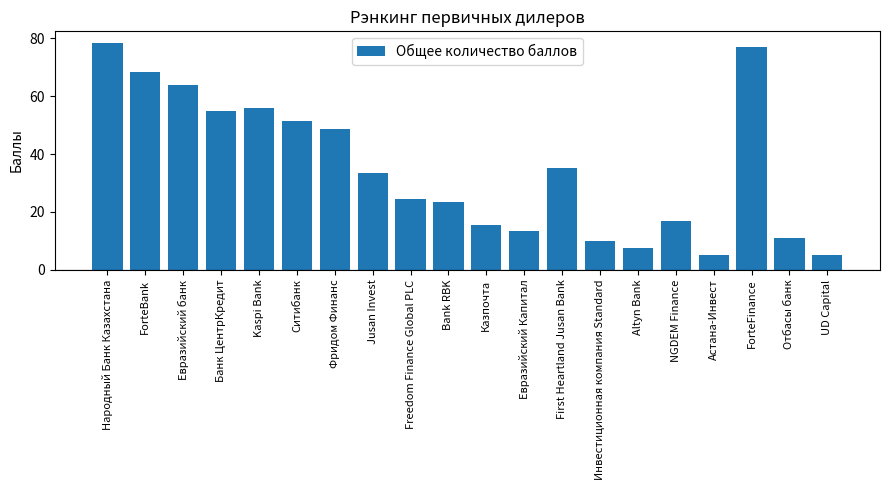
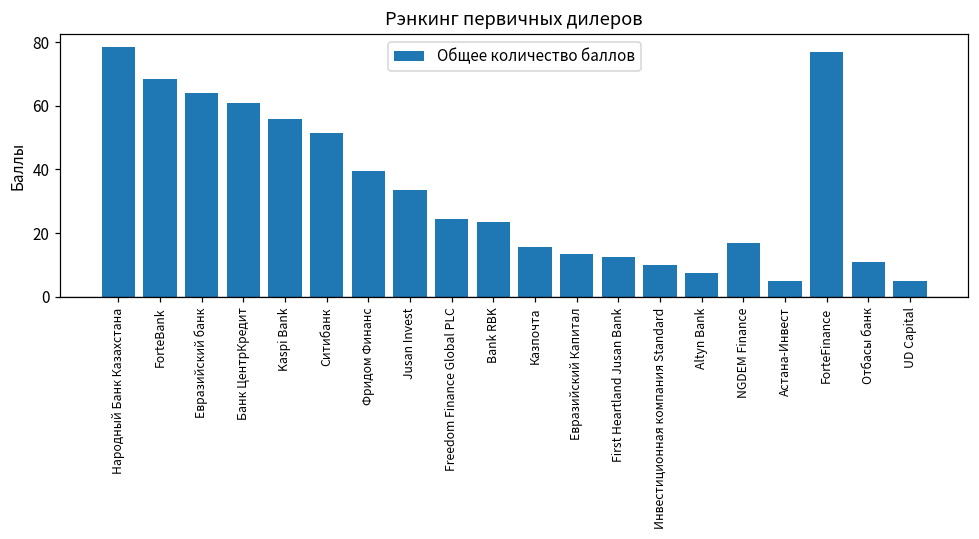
Банк ЦентрКредит: 55 -> 61
Фридом Финанс: 49 -> 40
First Heartland Jusan Bank: 35 -> 13
